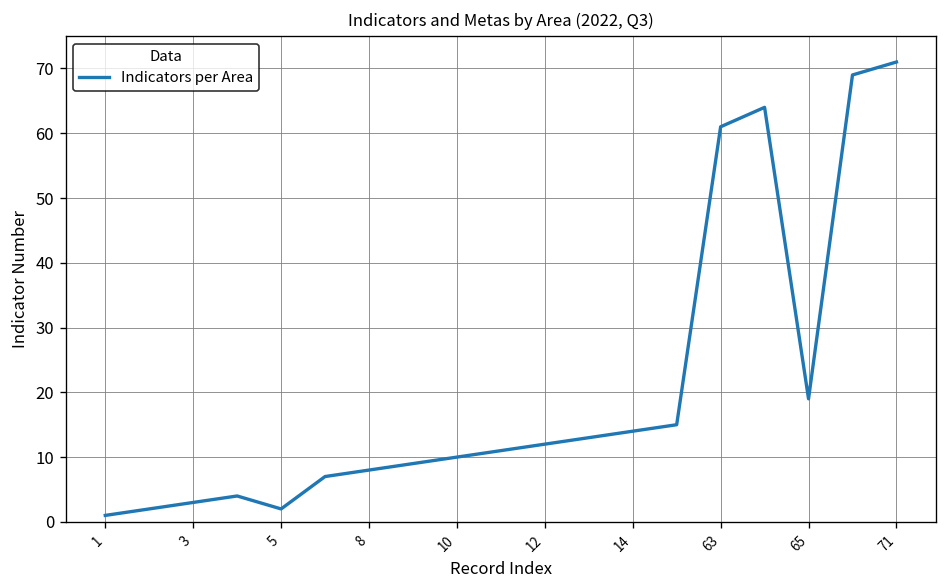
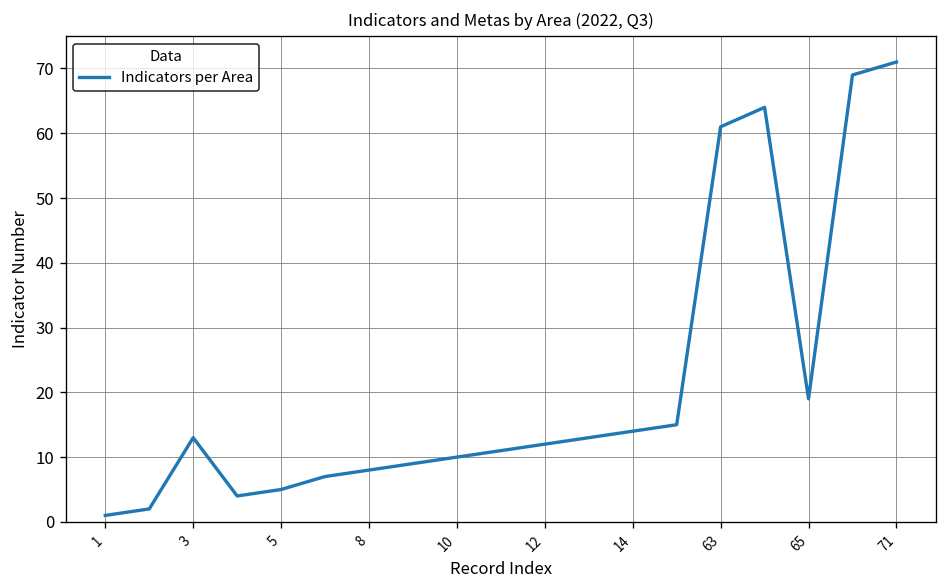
3: 3 -> 13
5: 2 -> 5
